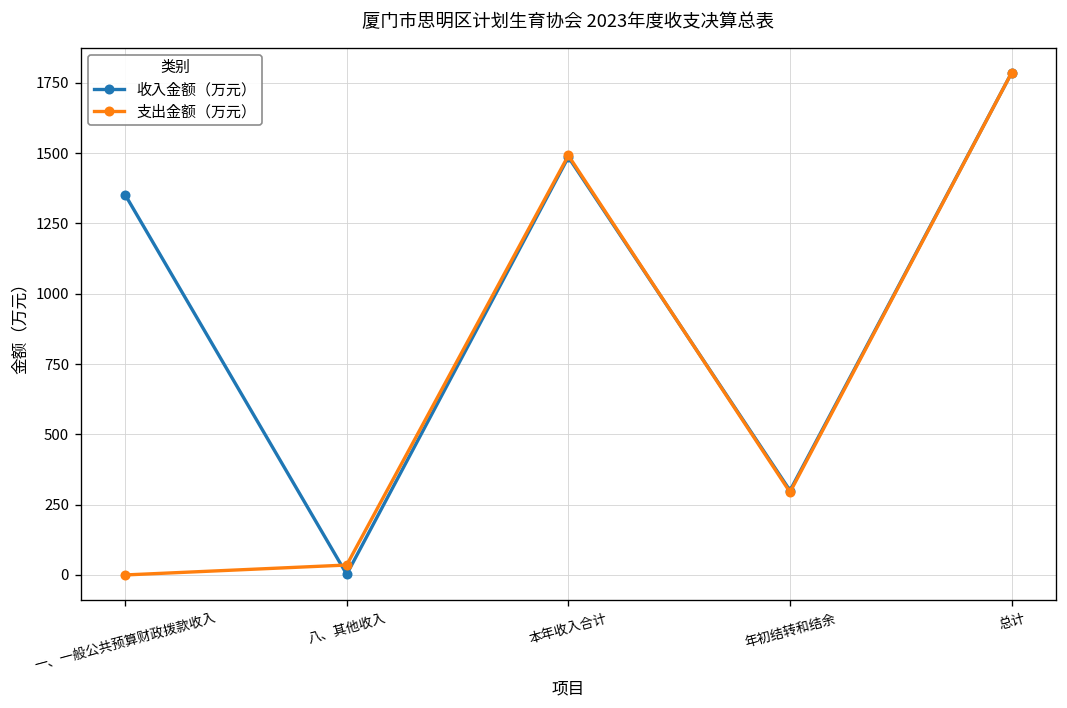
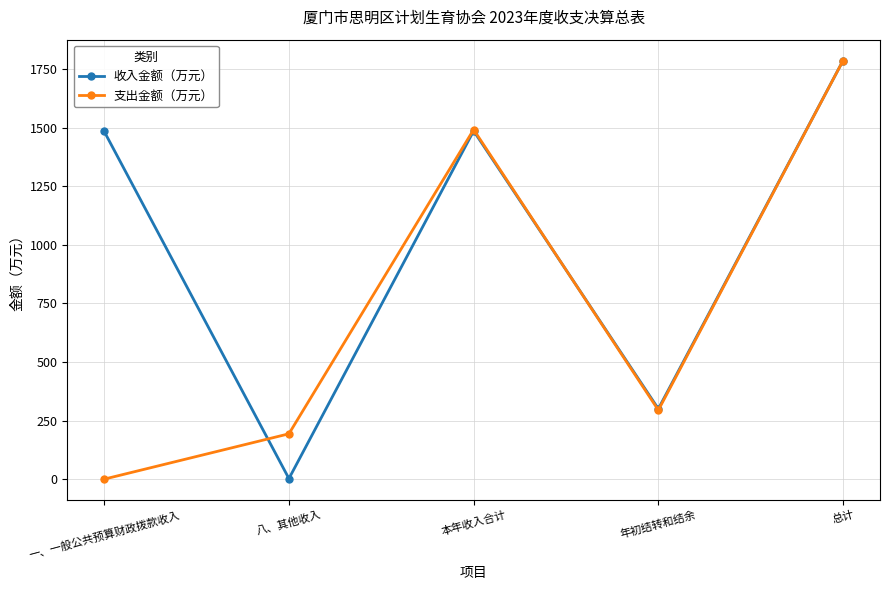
收入金额（万元）, 一、一般公共预算财政拨款收入: 1350 -> 1480
支出金额（万元）, 八、其他收入: 40 -> 190
